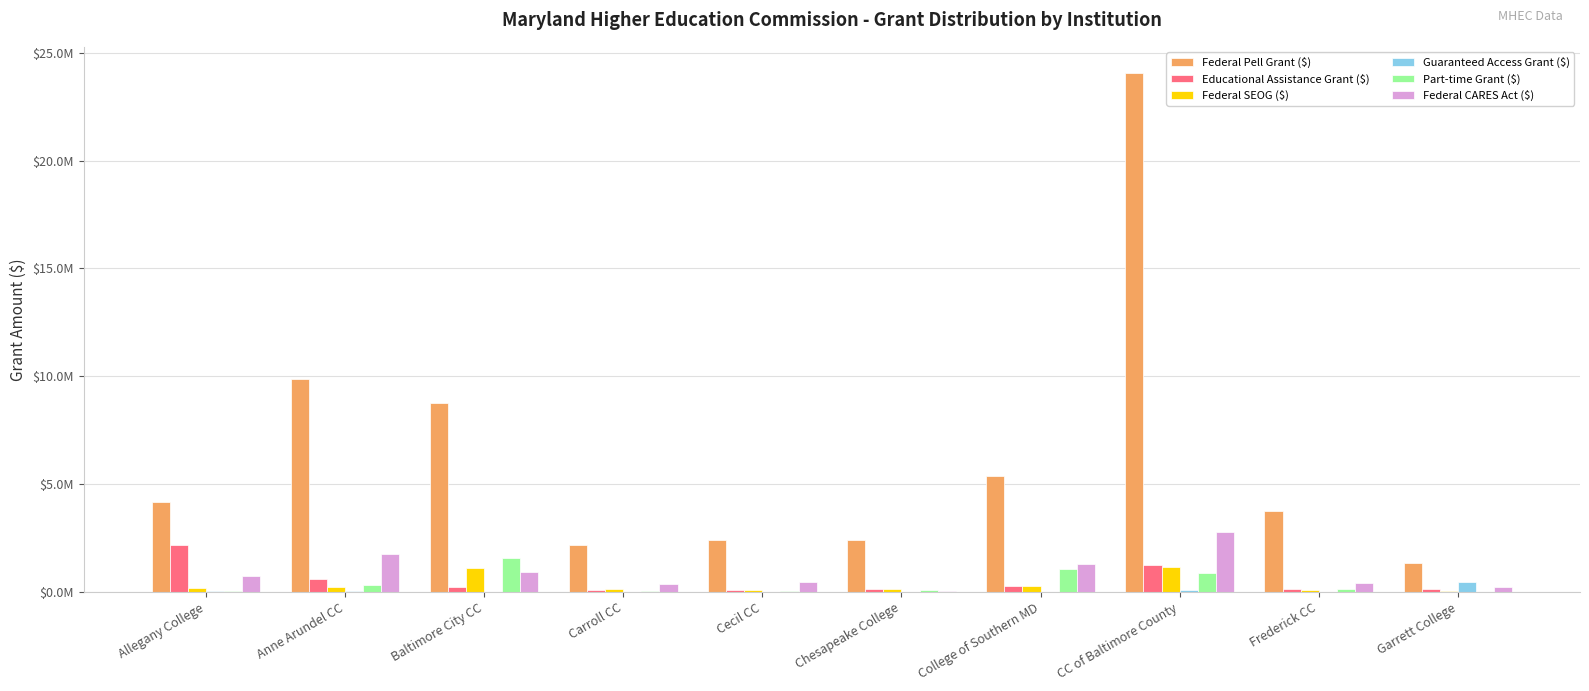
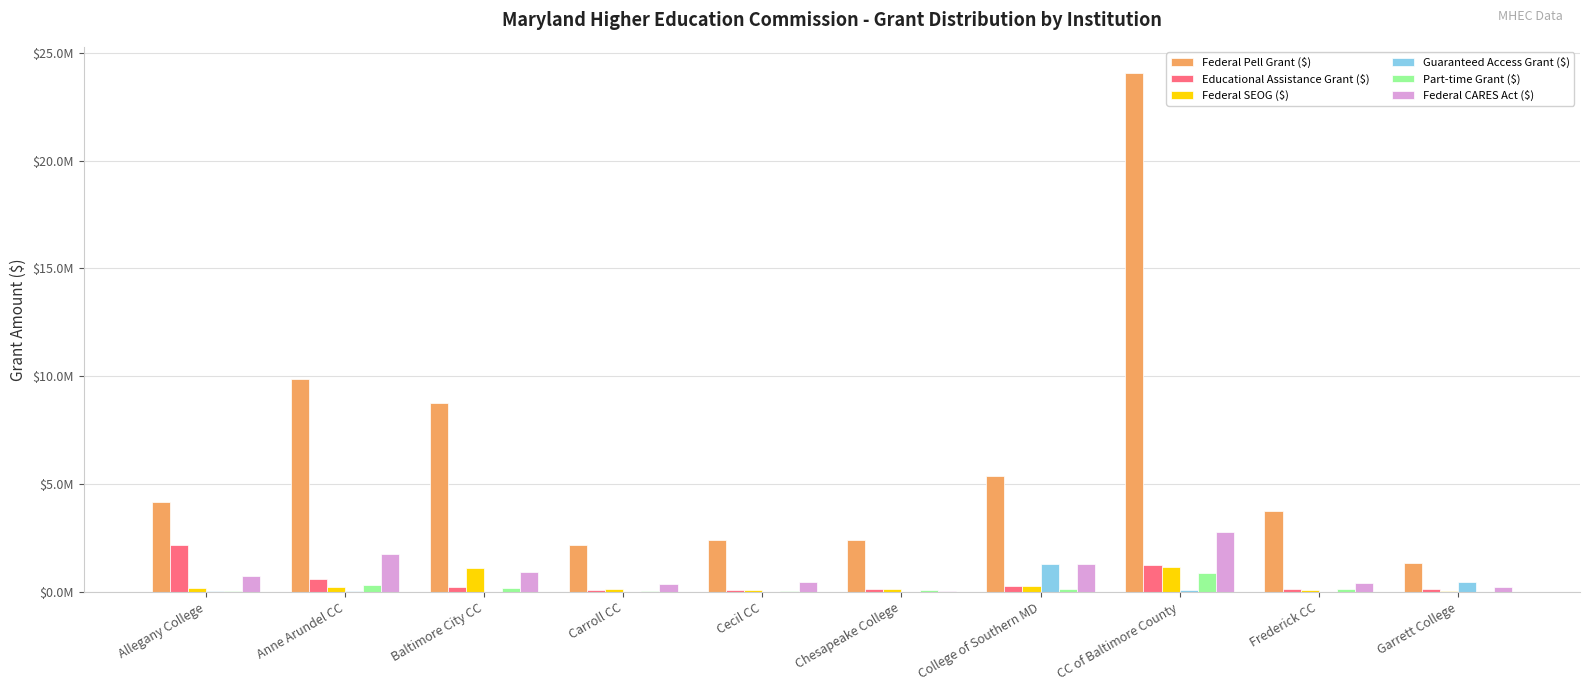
Part-time Grant ($), Baltimore City CC: $1600000 -> $200000
Guaranteed Access Grant ($), College of Southern MD: $0 -> $1300000
Part-time Grant ($), College of Southern MD: $1100000 -> $200000
